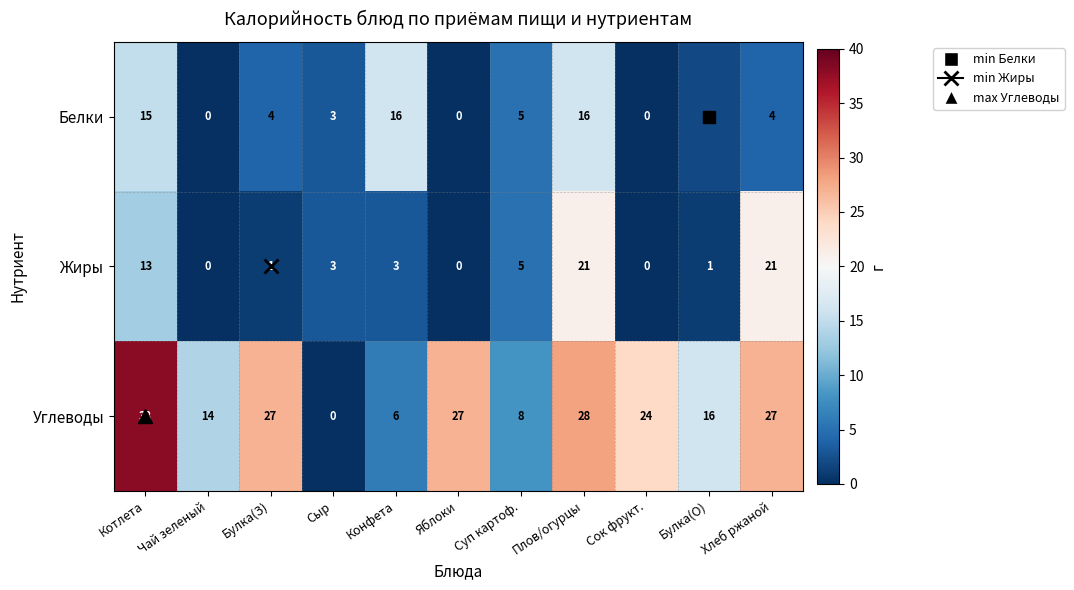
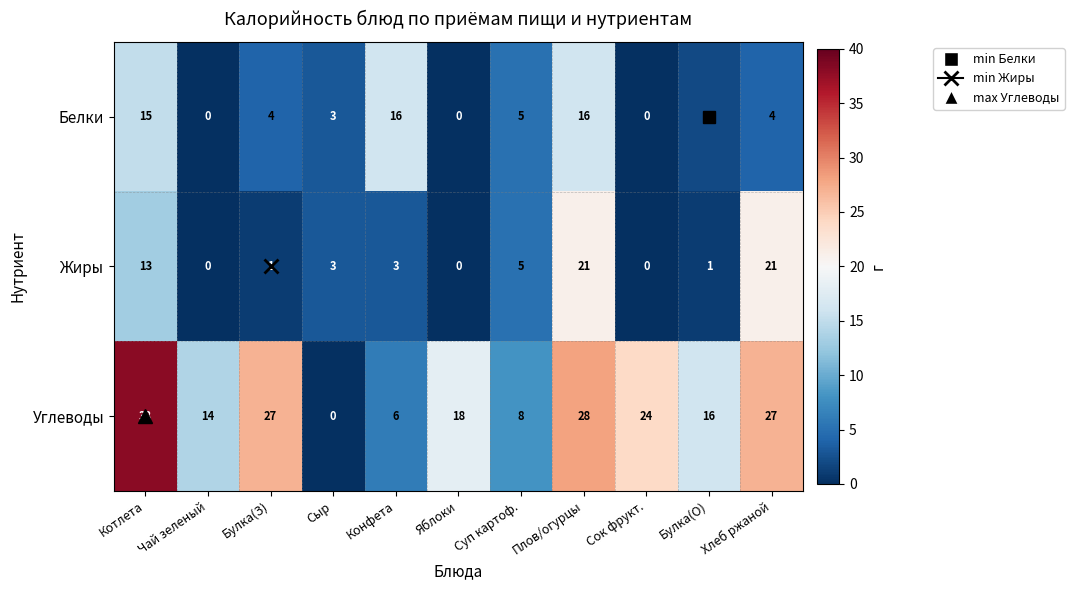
Углеводы, Яблоки: 27 -> 18
